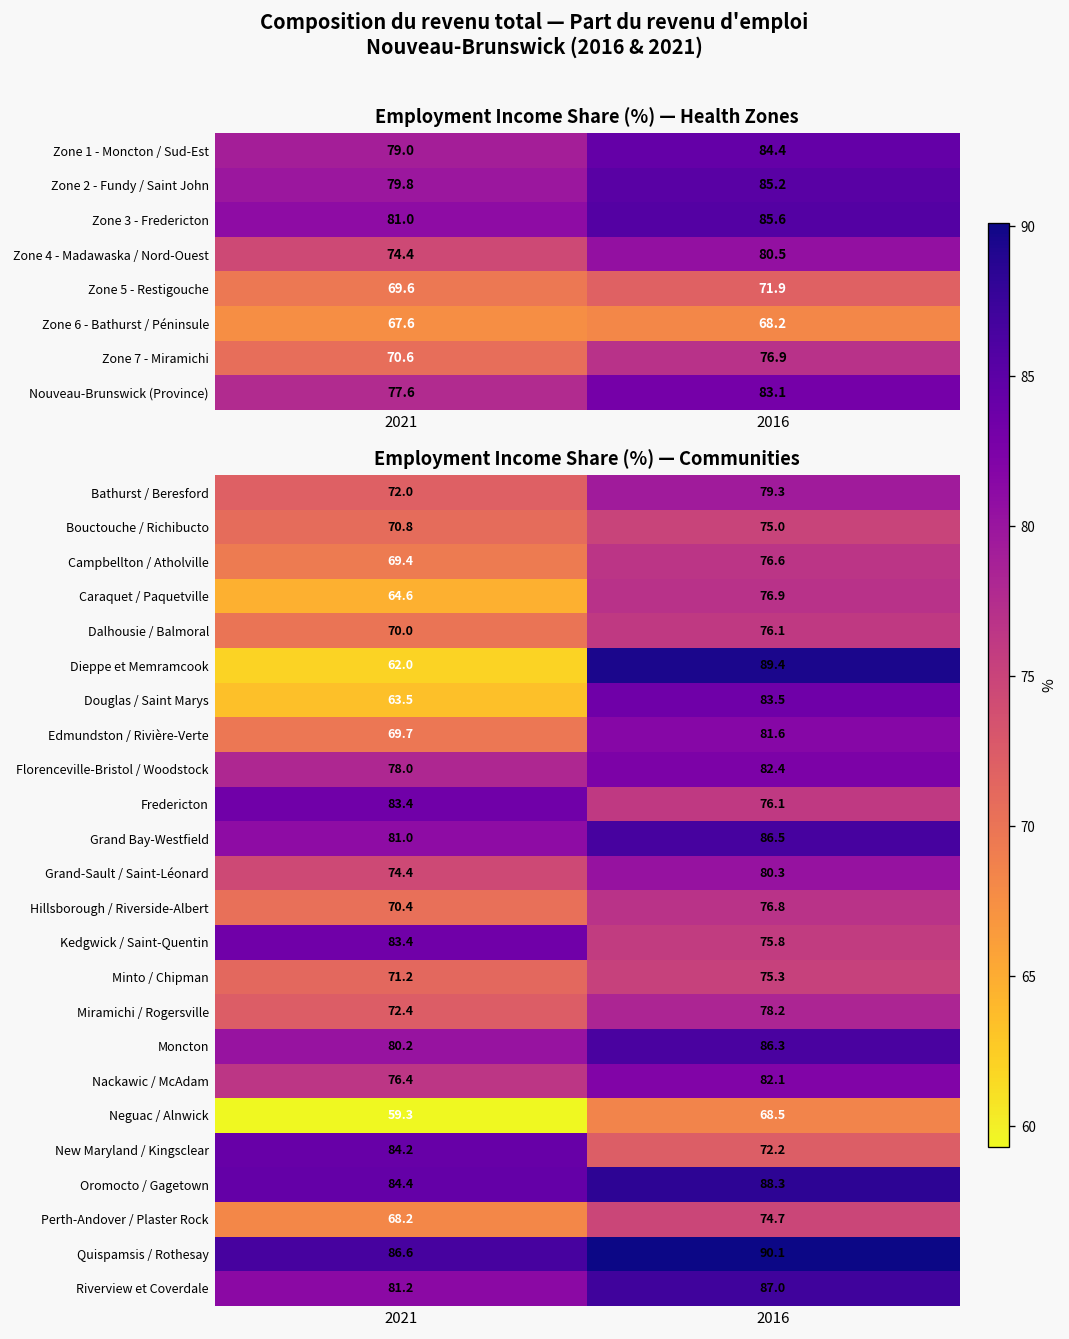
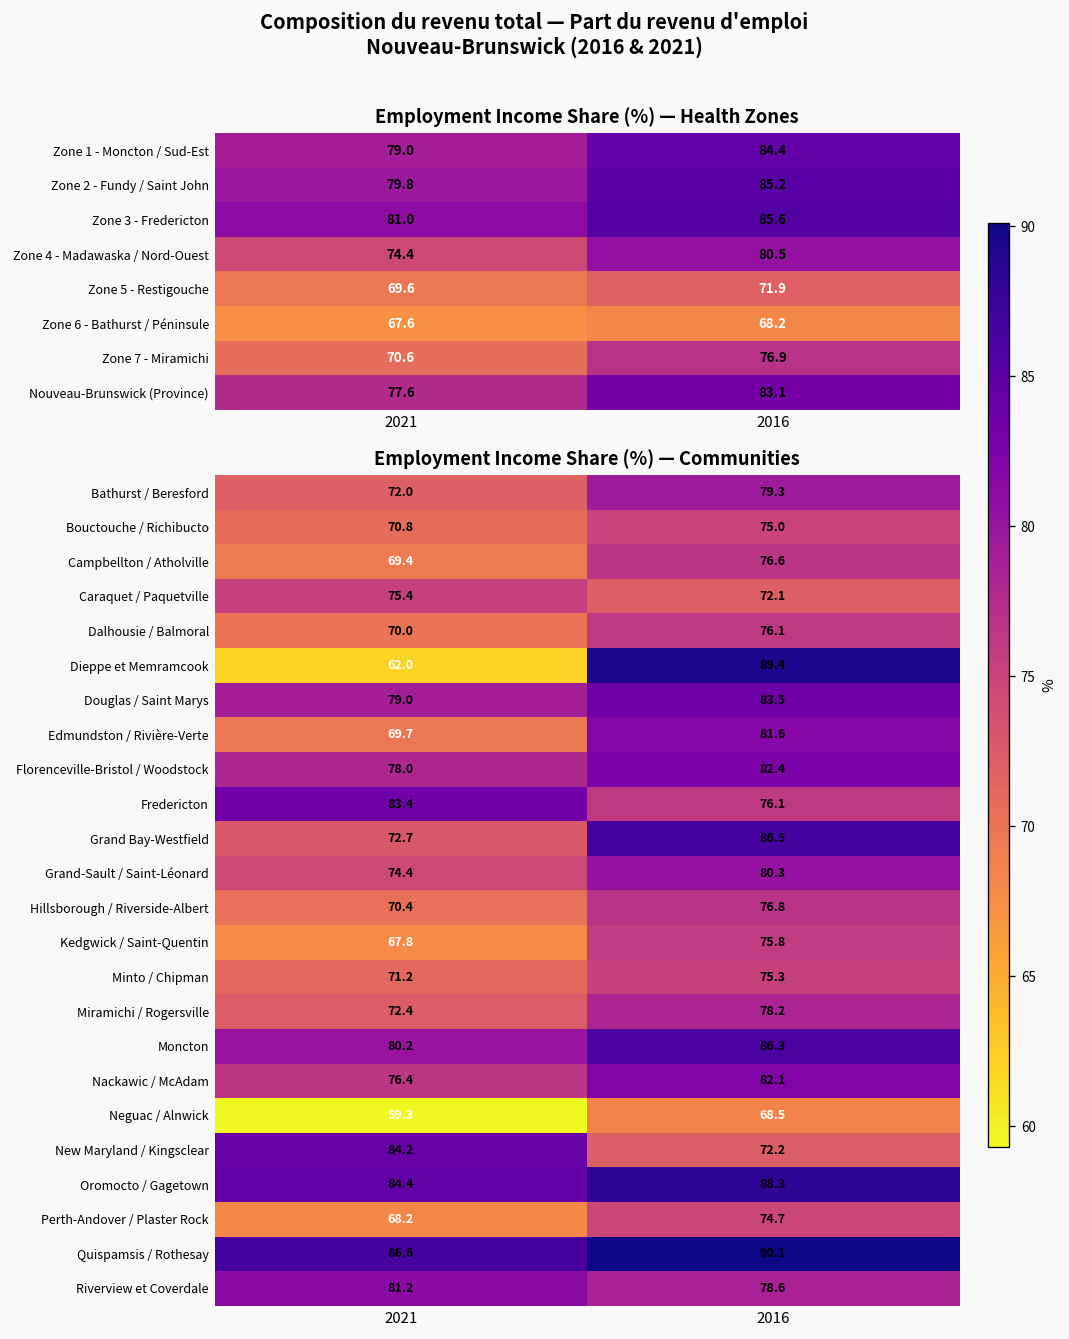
Employment Income Share (%) — Communities, Caraquet / Paquetville, 2021: 64.6 -> 75.4
Employment Income Share (%) — Communities, Caraquet / Paquetville, 2016: 76.9 -> 72.1
Employment Income Share (%) — Communities, Douglas / Saint Marys, 2021: 63.5 -> 79.0
Employment Income Share (%) — Communities, Grand Bay-Westfield, 2021: 81.0 -> 72.7
Employment Income Share (%) — Communities, Kedgwick / Saint-Quentin, 2021: 83.4 -> 67.8
Employment Income Share (%) — Communities, Riverview et Coverdale, 2016: 87.0 -> 78.6
